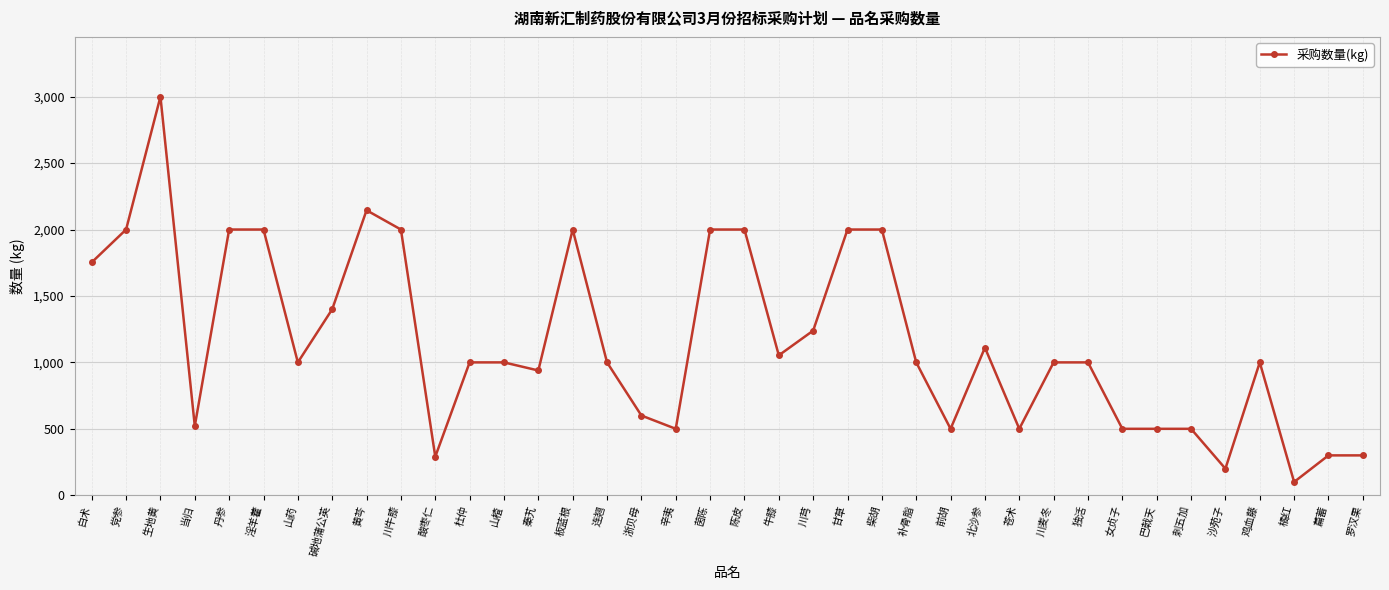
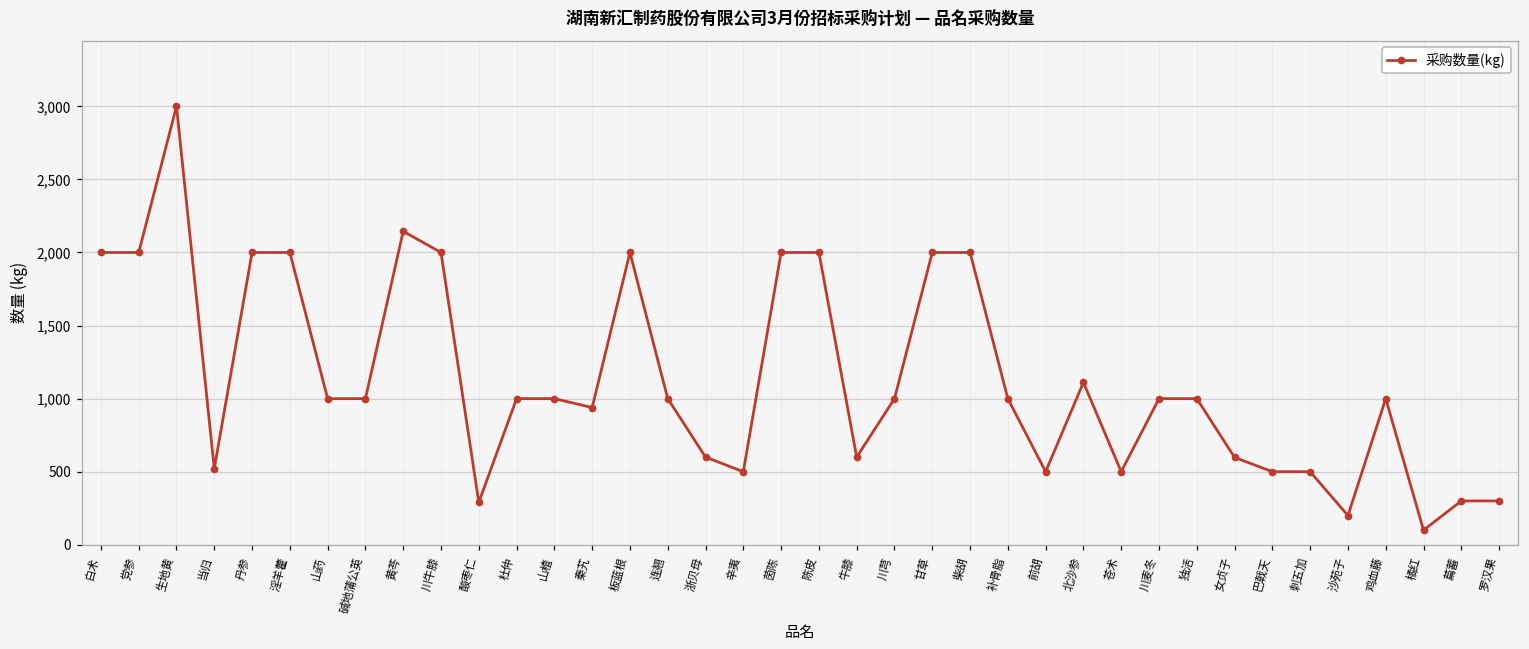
白术: 1,750 -> 2,000
碱地蒲公英: 1,400 -> 1,000
牛膝: 1,050 -> 600
川芎: 1,240 -> 1,000
女贞子: 500 -> 600
